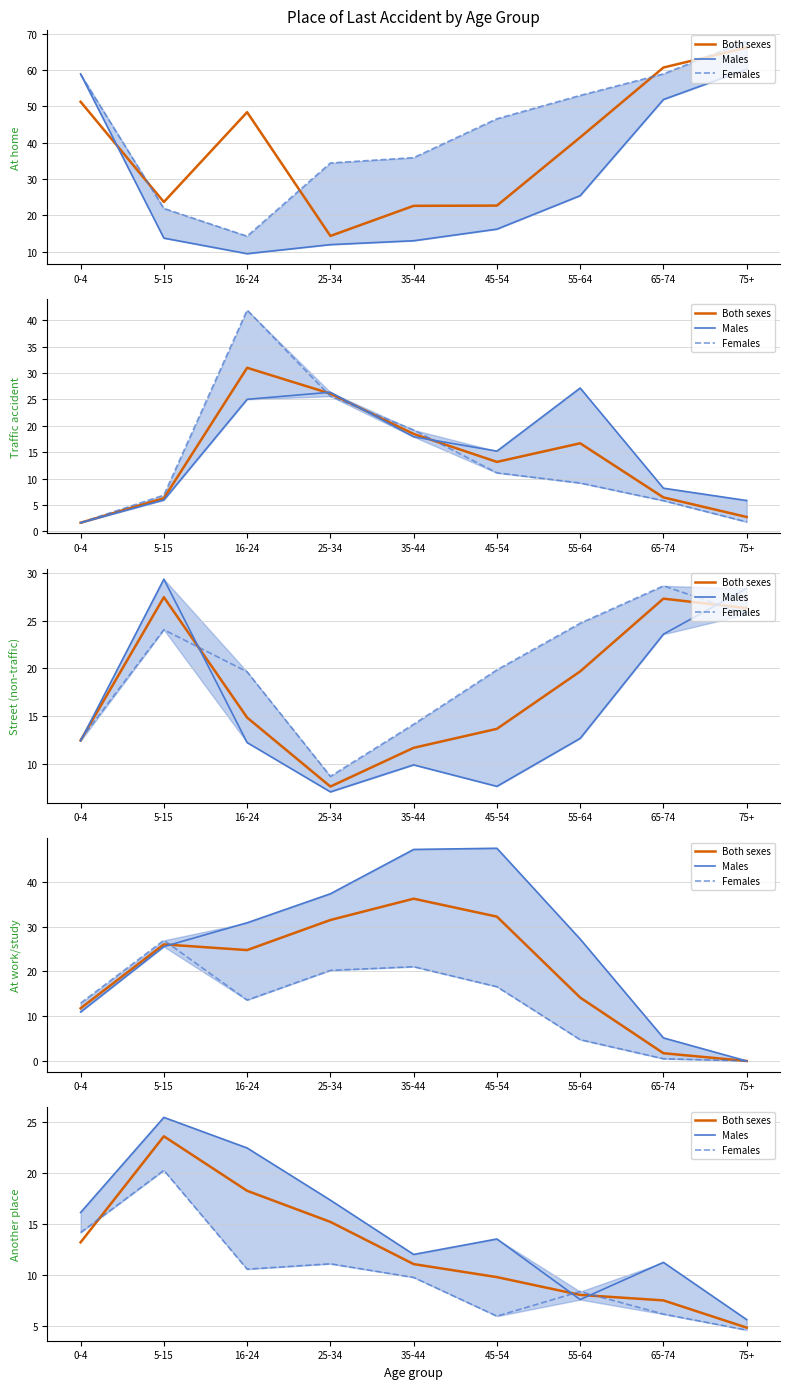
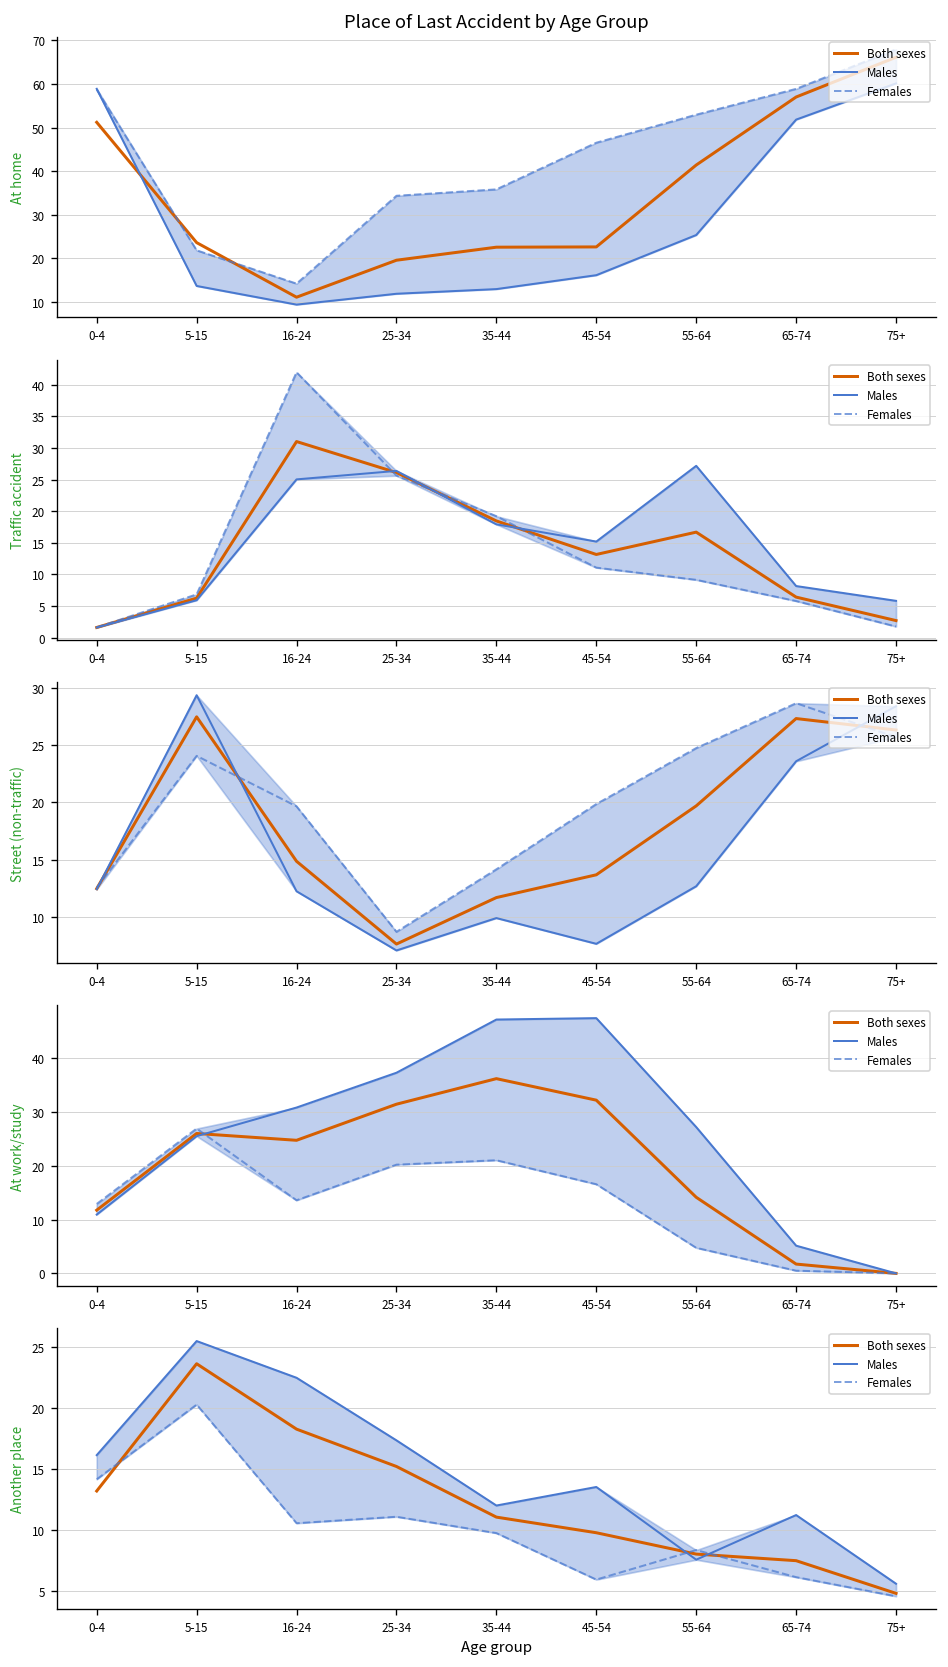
Place of Last Accident by Age Group, Both sexes, 16-24: 48 -> 11
Place of Last Accident by Age Group, Both sexes, 25-34: 14 -> 20
Place of Last Accident by Age Group, Both sexes, 65-74: 61 -> 57
